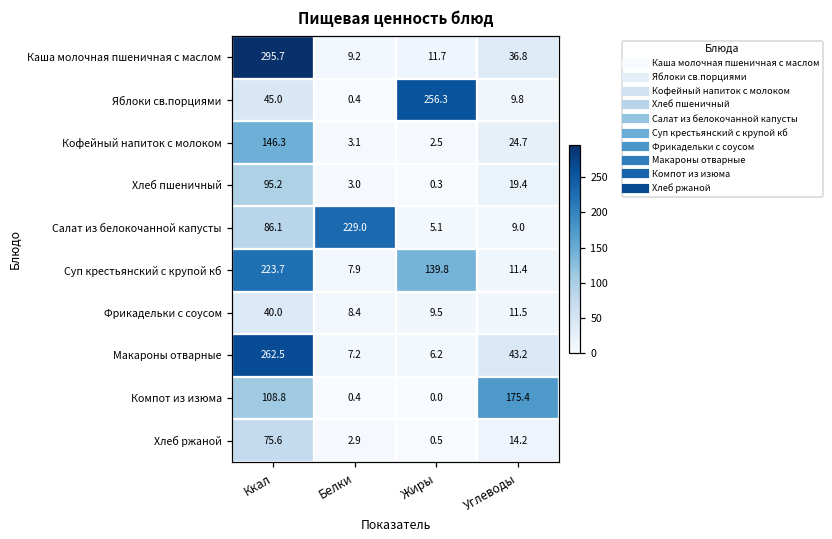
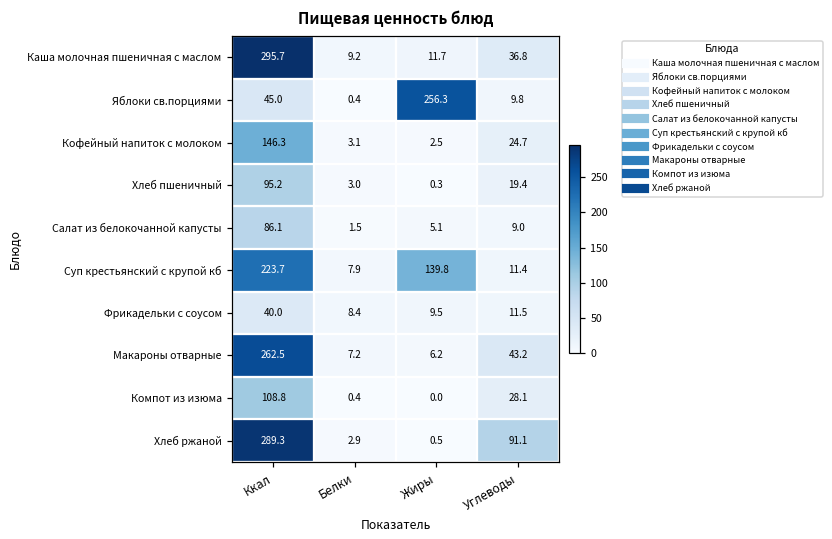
Салат из белокочанной капусты, Белки: 229.0 -> 1.5
Компот из изюма, Углеводы: 175.4 -> 28.1
Хлеб ржаной, Ккал: 75.6 -> 289.3
Хлеб ржаной, Углеводы: 14.2 -> 91.1
